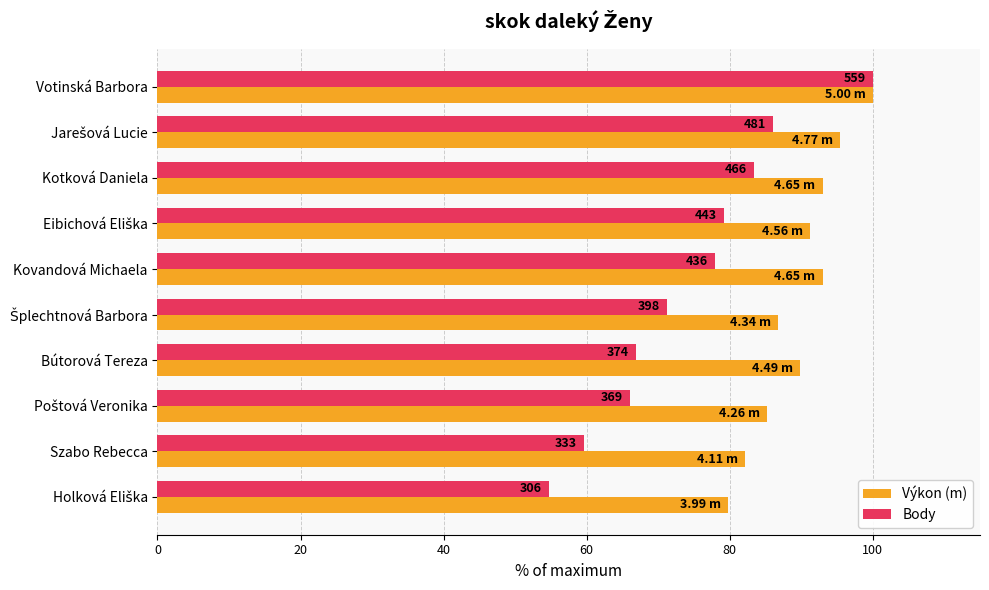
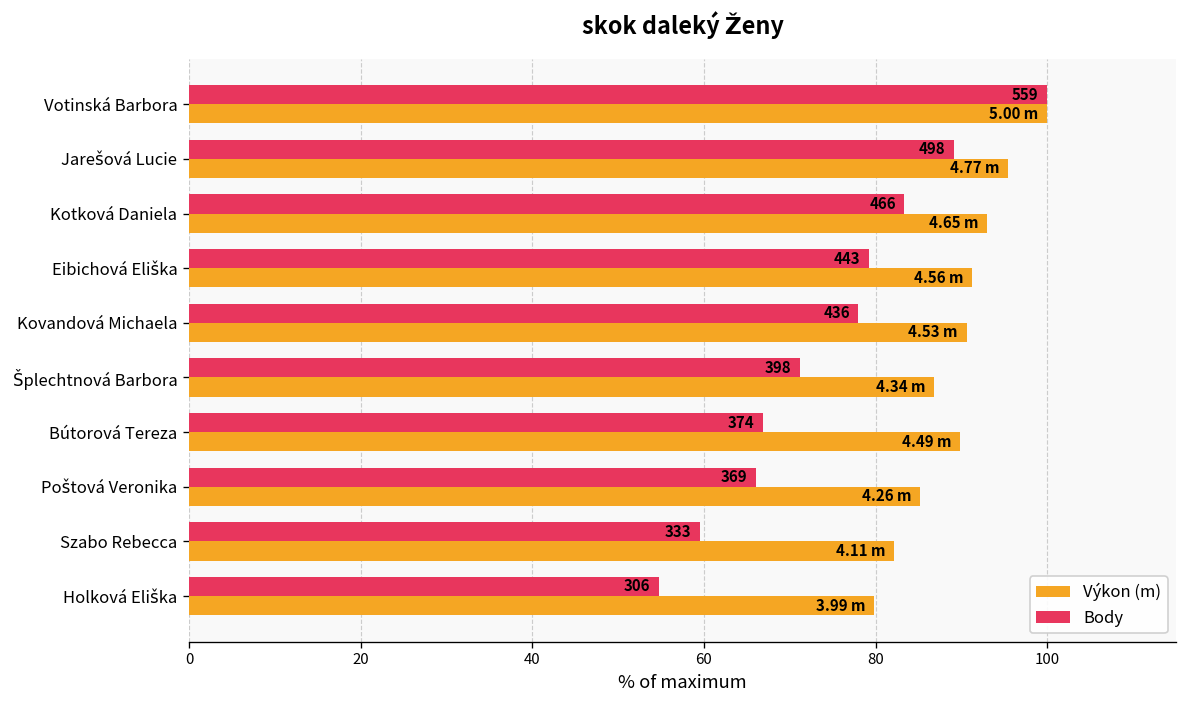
Body, Jarešová Lucie: 481 -> 498
Výkon (m), Kovandová Michaela: 4.65 -> 4.53
